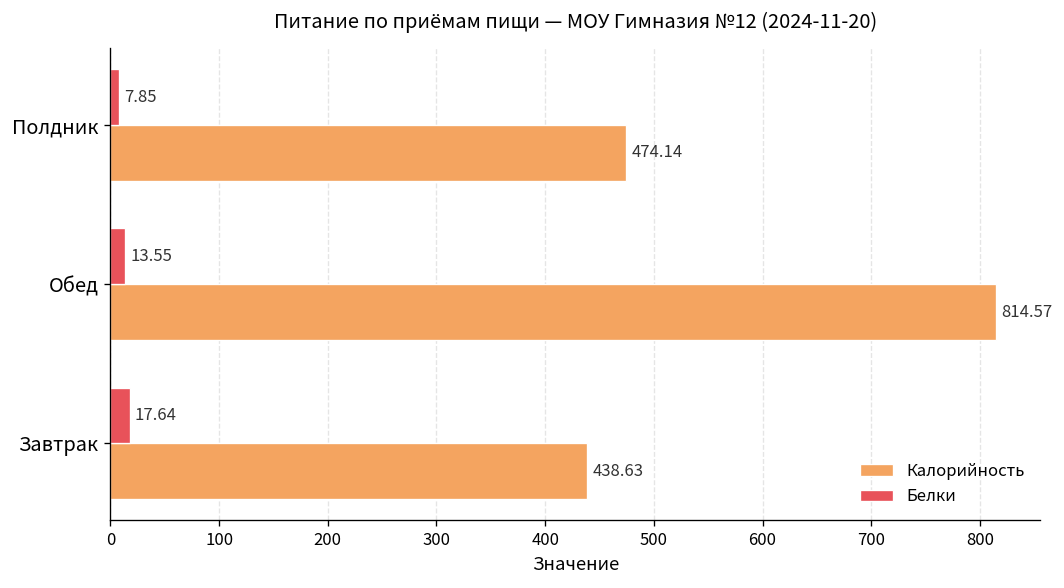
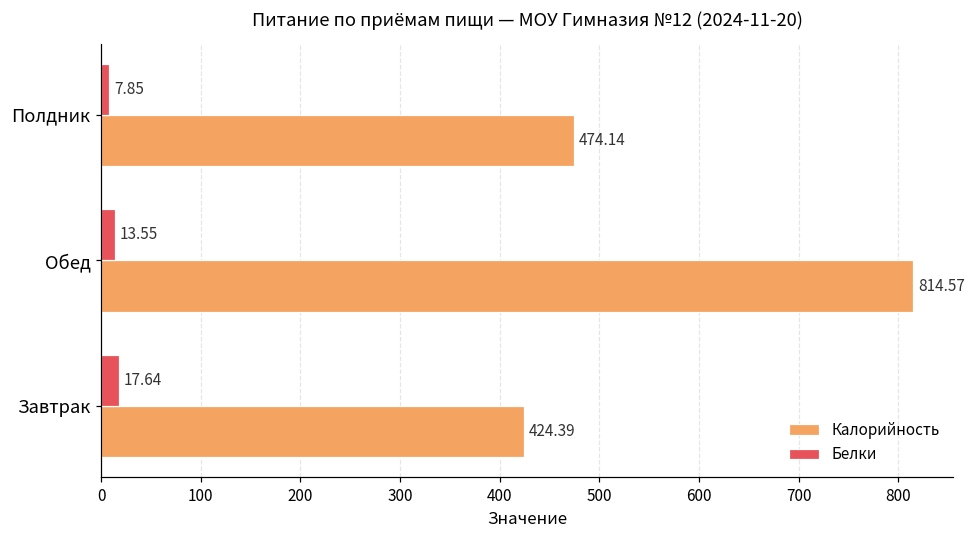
Калорийность, Завтрак: 438.63 -> 424.39
